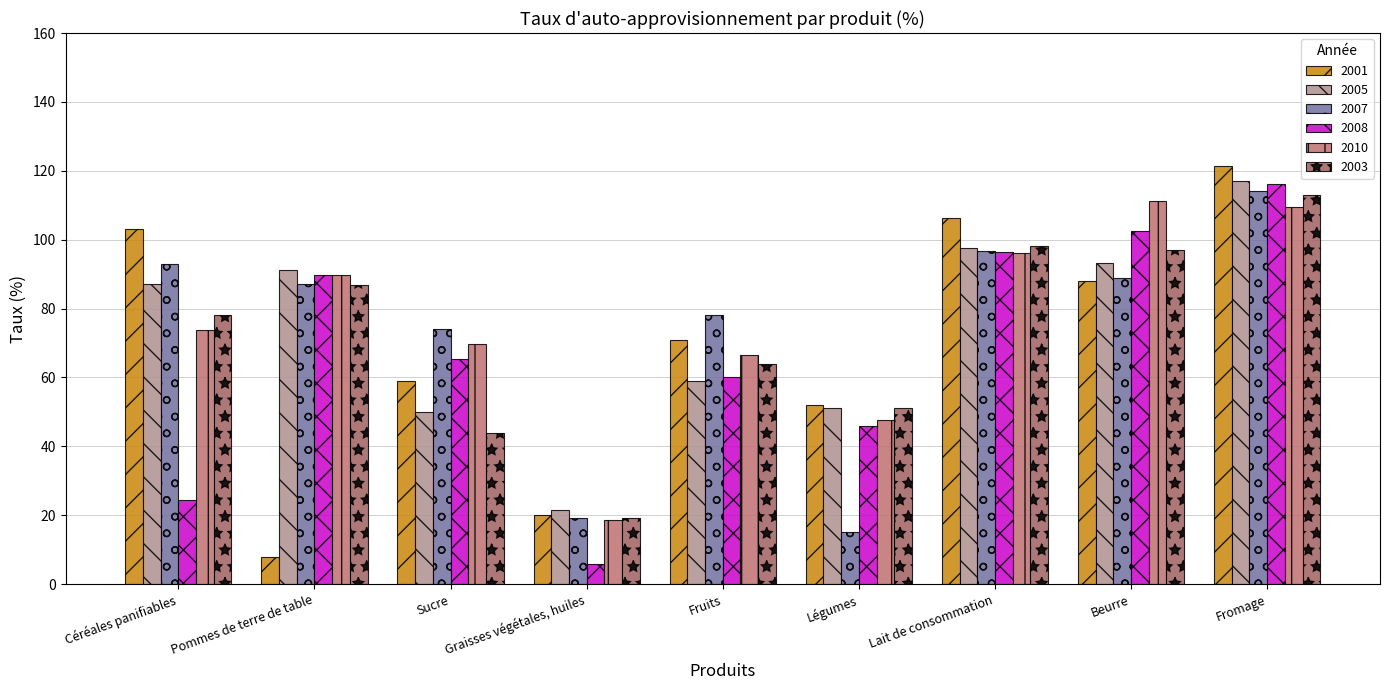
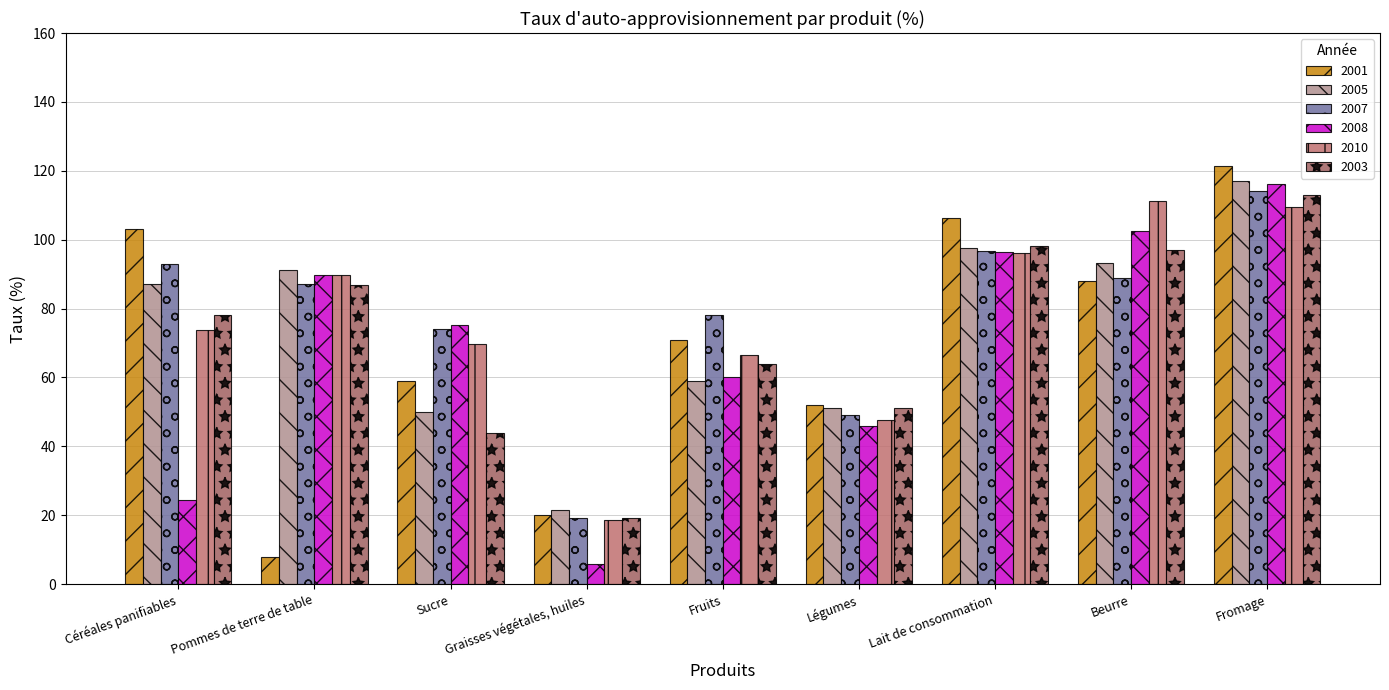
2008, Sucre: 66 -> 75
2007, Légumes: 15 -> 49
